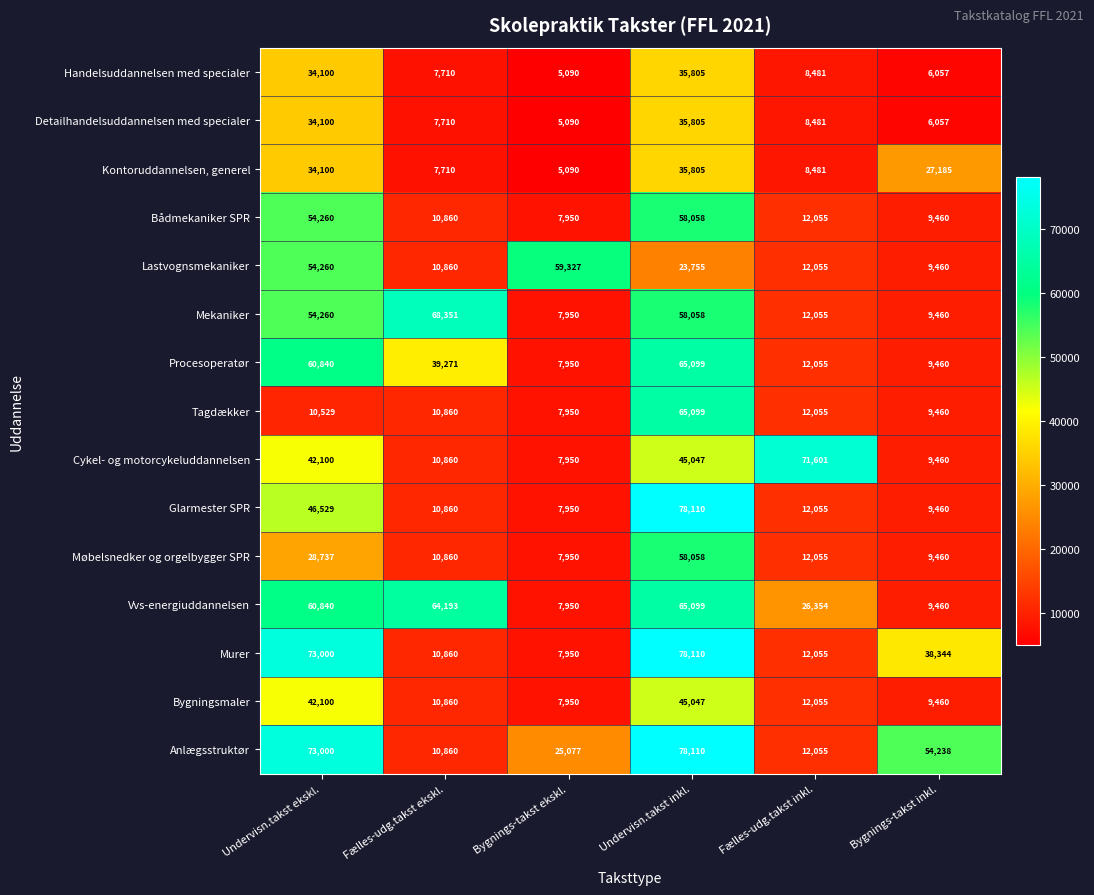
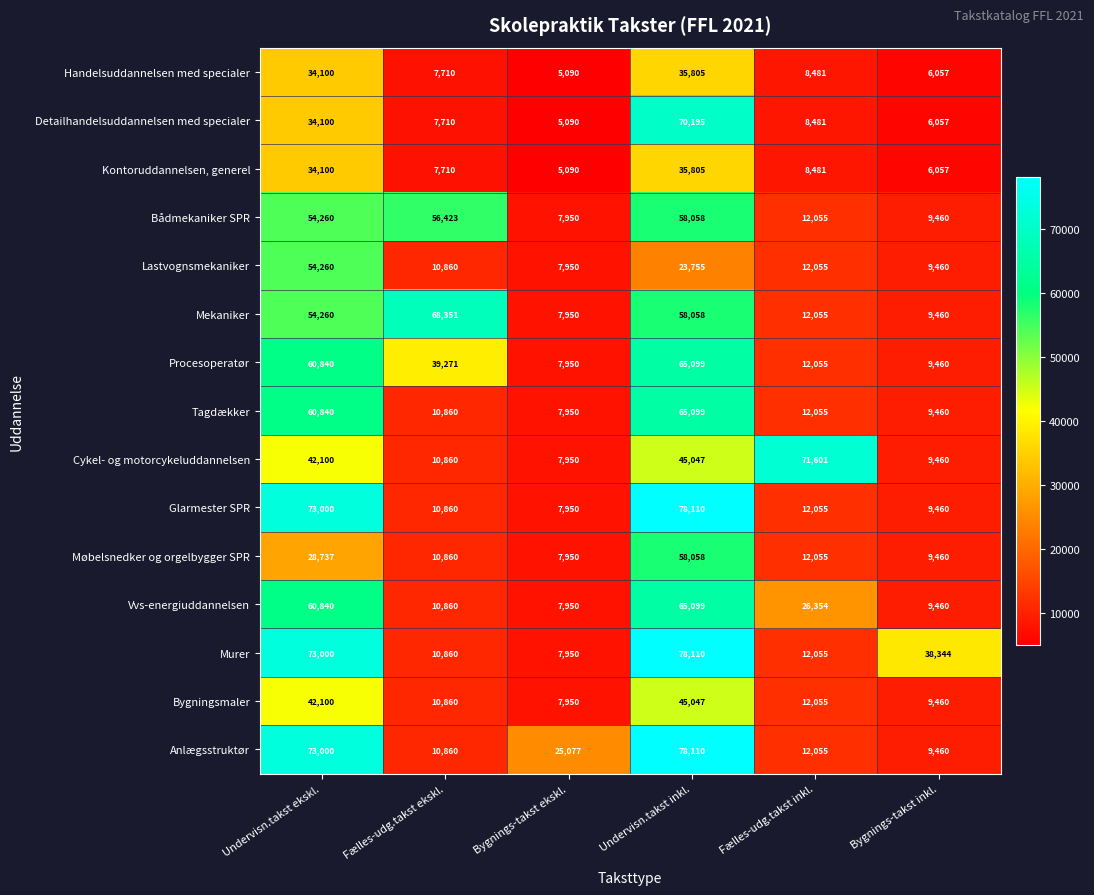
Detailhandelsuddannelsen med specialer, Undervisn.takst inkl.: 35,805 -> 70,195
Kontoruddannelsen, generel, Bygnings-takst inkl.: 27,185 -> 6,057
Bådmekaniker SPR, Fælles-udg.takst ekskl.: 10,860 -> 56,423
Lastvognsmekaniker, Bygnings-takst ekskl.: 59,327 -> 7,950
Tagdækker, Undervisn.takst ekskl.: 10,529 -> 60,840
Glarmester SPR, Undervisn.takst ekskl.: 46,529 -> 73,000
Vvs-energiuddannelsen, Fælles-udg.takst ekskl.: 64,193 -> 10,860
Anlægsstruktør, Bygnings-takst inkl.: 54,238 -> 9,460
